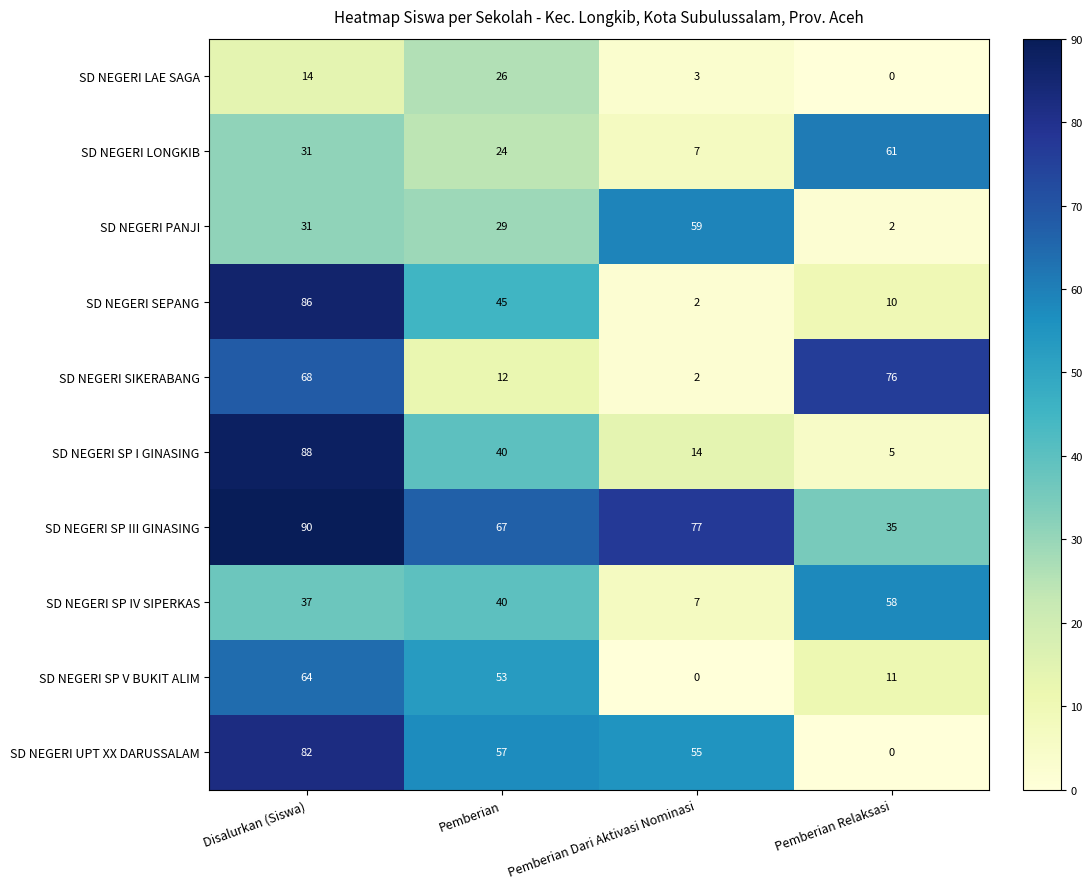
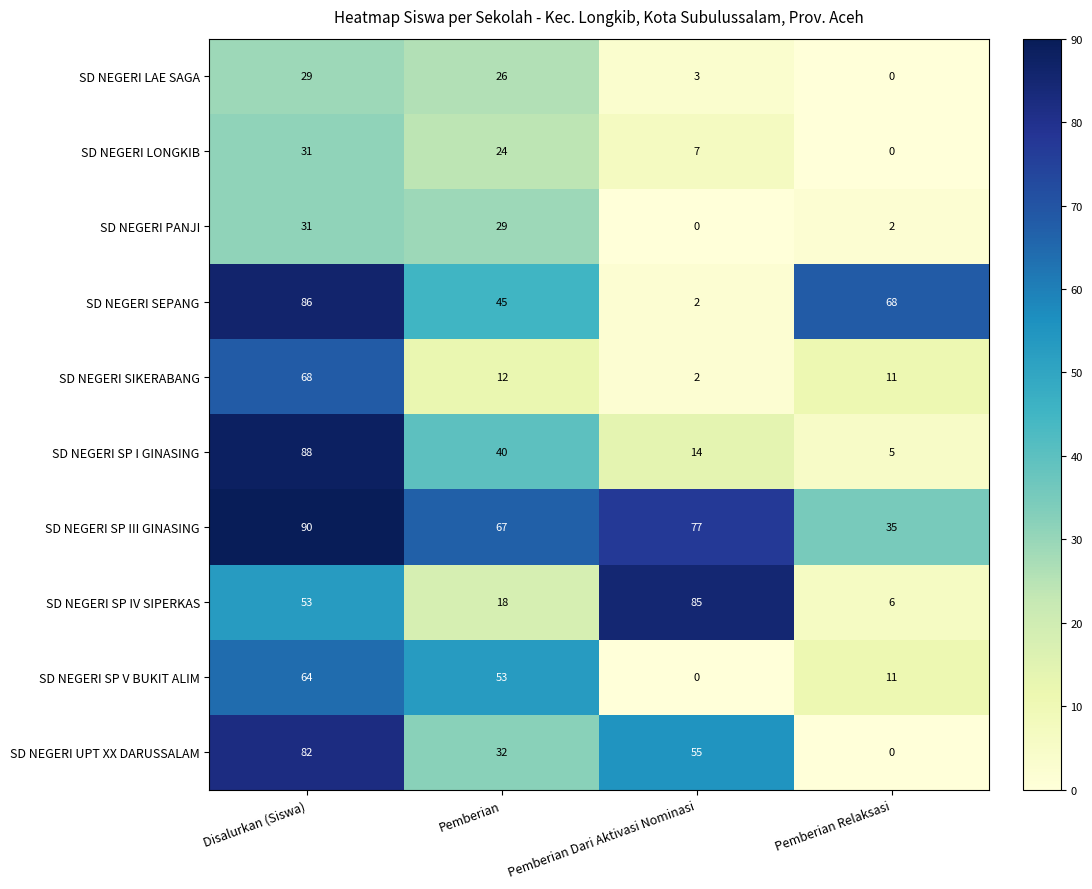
SD NEGERI LAE SAGA, Disalurkan (Siswa): 14 -> 29
SD NEGERI LONGKIB, Pemberian Relaksasi: 61 -> 0
SD NEGERI PANJI, Pemberian Dari Aktivasi Nominasi: 59 -> 0
SD NEGERI SEPANG, Pemberian Relaksasi: 10 -> 68
SD NEGERI SIKERABANG, Pemberian Relaksasi: 76 -> 11
SD NEGERI SP IV SIPERKAS, Disalurkan (Siswa): 37 -> 53
SD NEGERI SP IV SIPERKAS, Pemberian: 40 -> 18
SD NEGERI SP IV SIPERKAS, Pemberian Dari Aktivasi Nominasi: 7 -> 85
SD NEGERI SP IV SIPERKAS, Pemberian Relaksasi: 58 -> 6
SD NEGERI UPT XX DARUSSALAM, Pemberian: 57 -> 32
